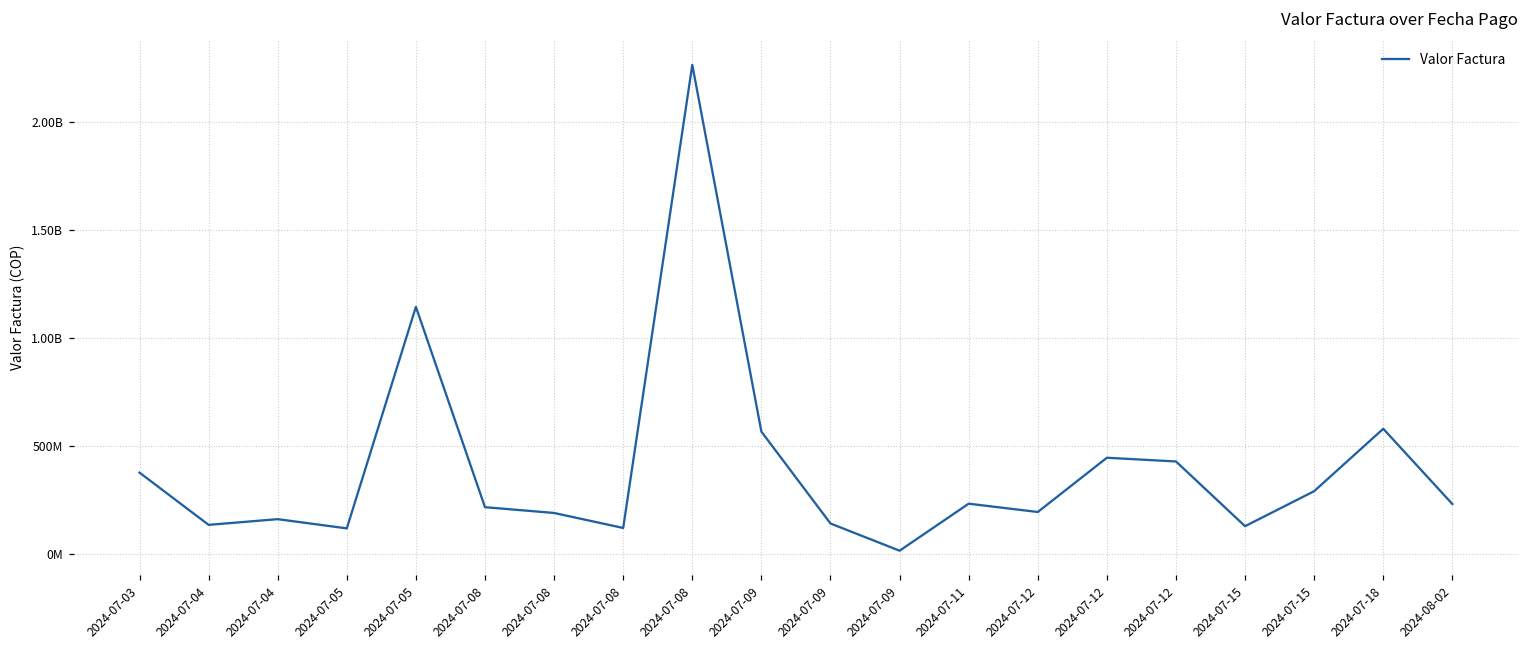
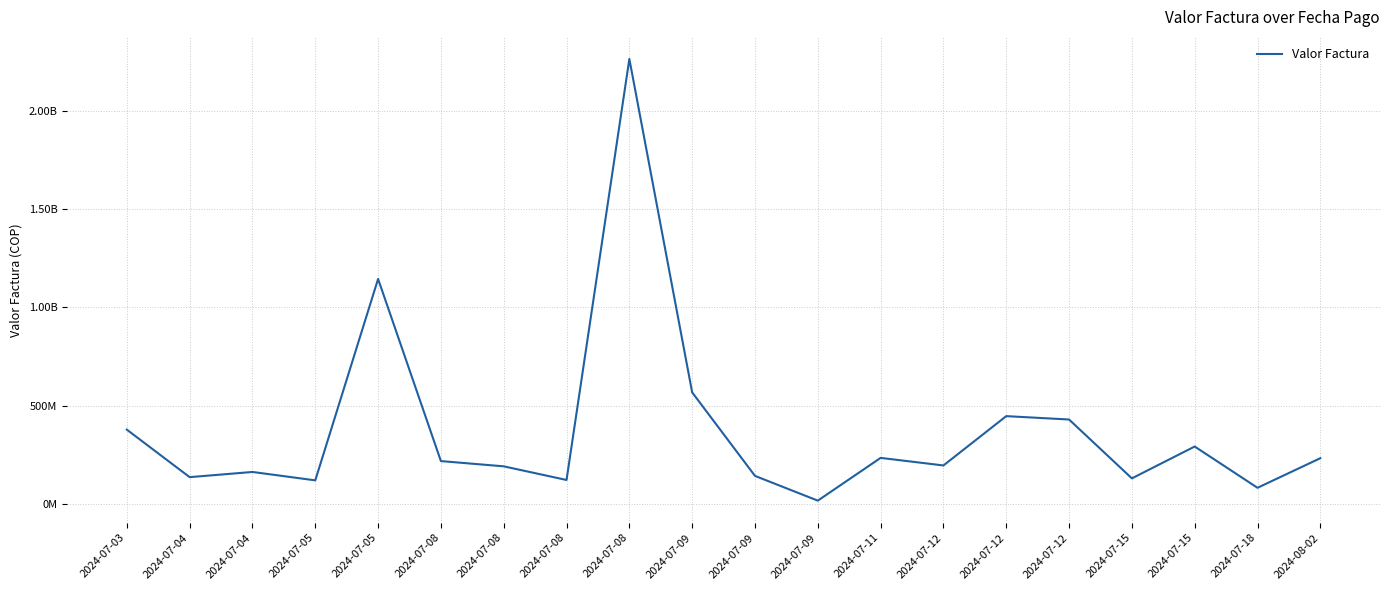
2024-07-18: 580000000 -> 80000000
